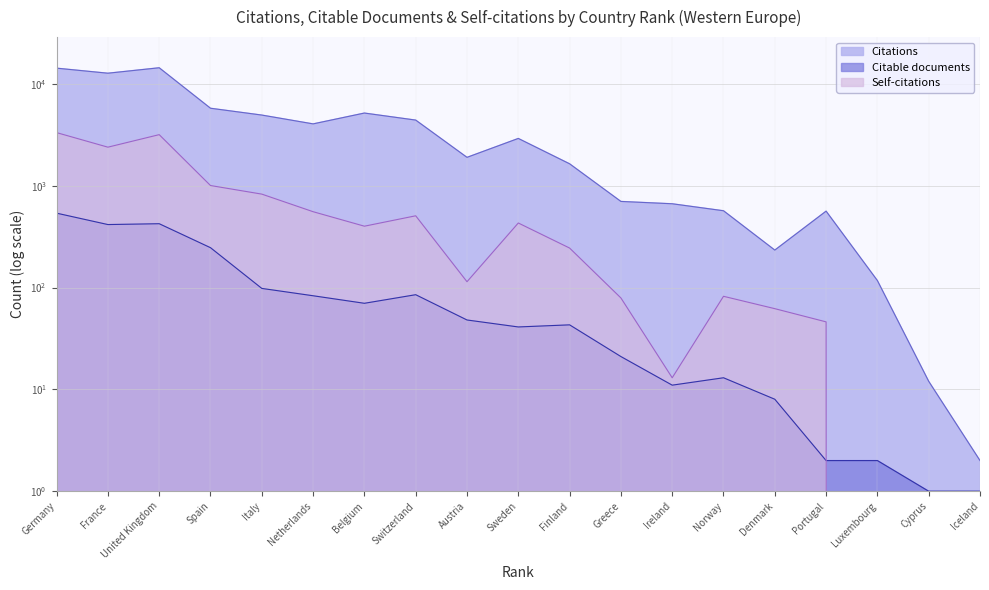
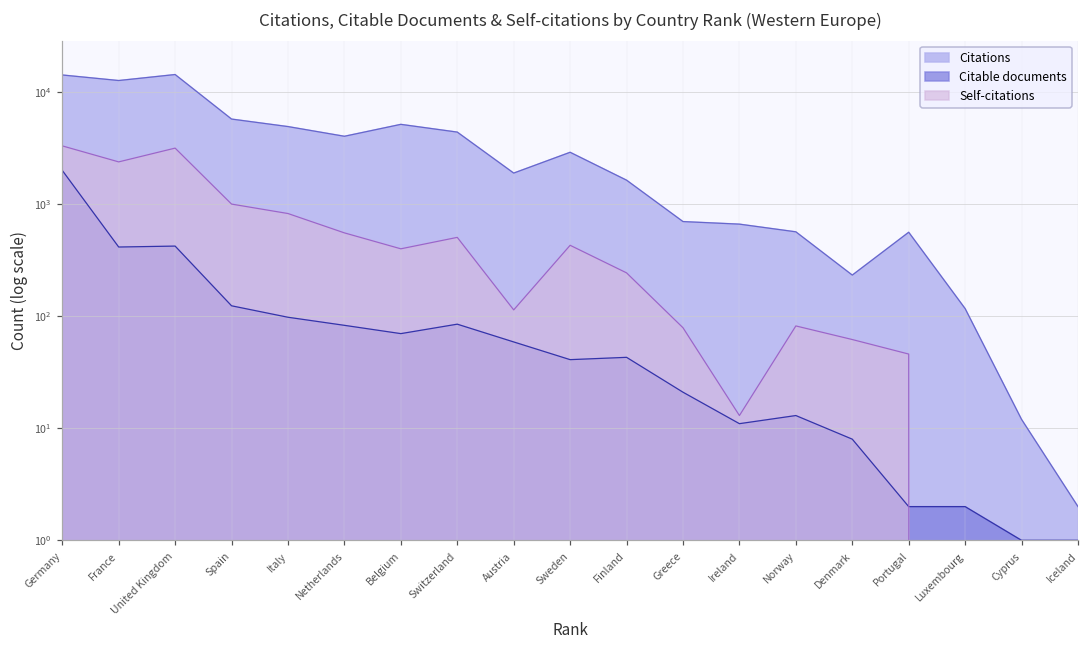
Citable documents, Germany: 500 -> 2000
Citable documents, Spain: 250 -> 120
Citable documents, Austria: 50 -> 60
